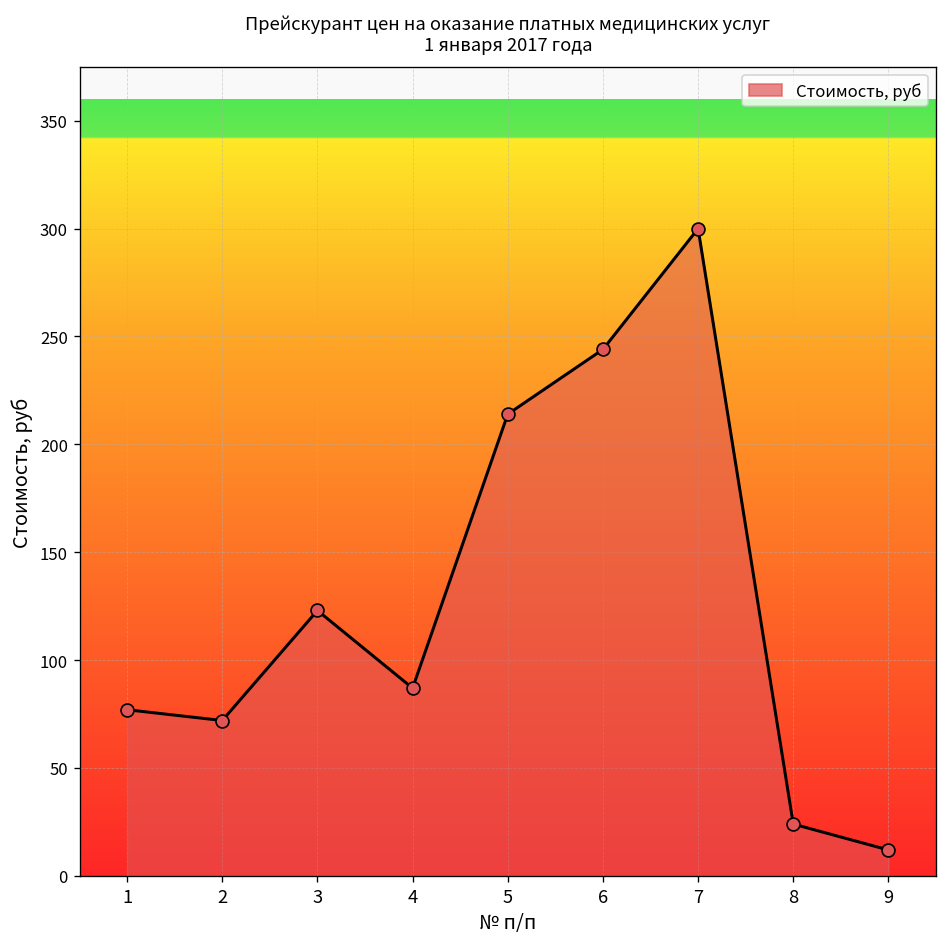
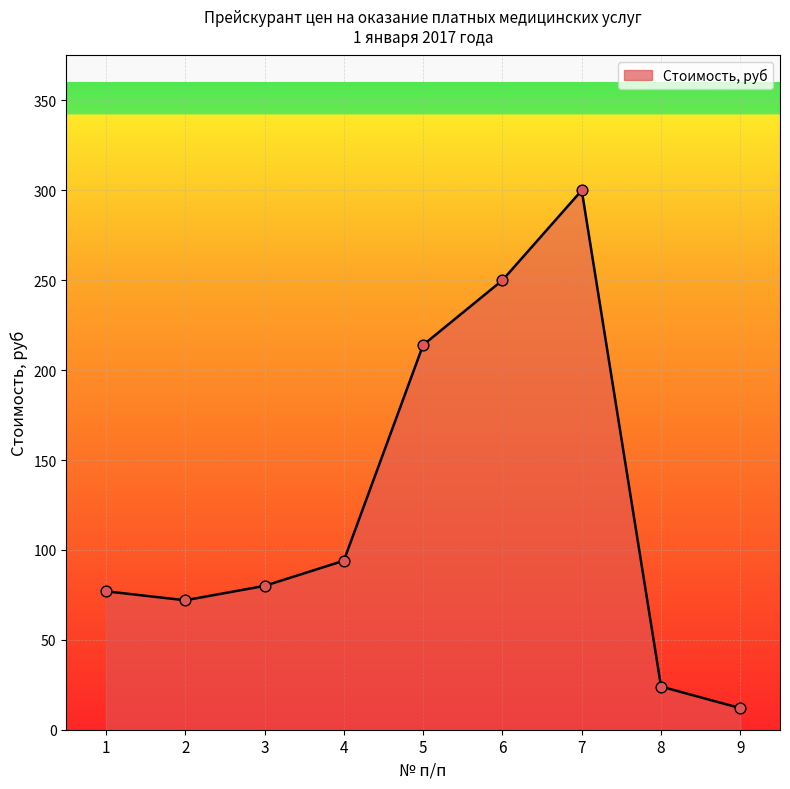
3: 123 -> 80
4: 87 -> 94
6: 244 -> 250
